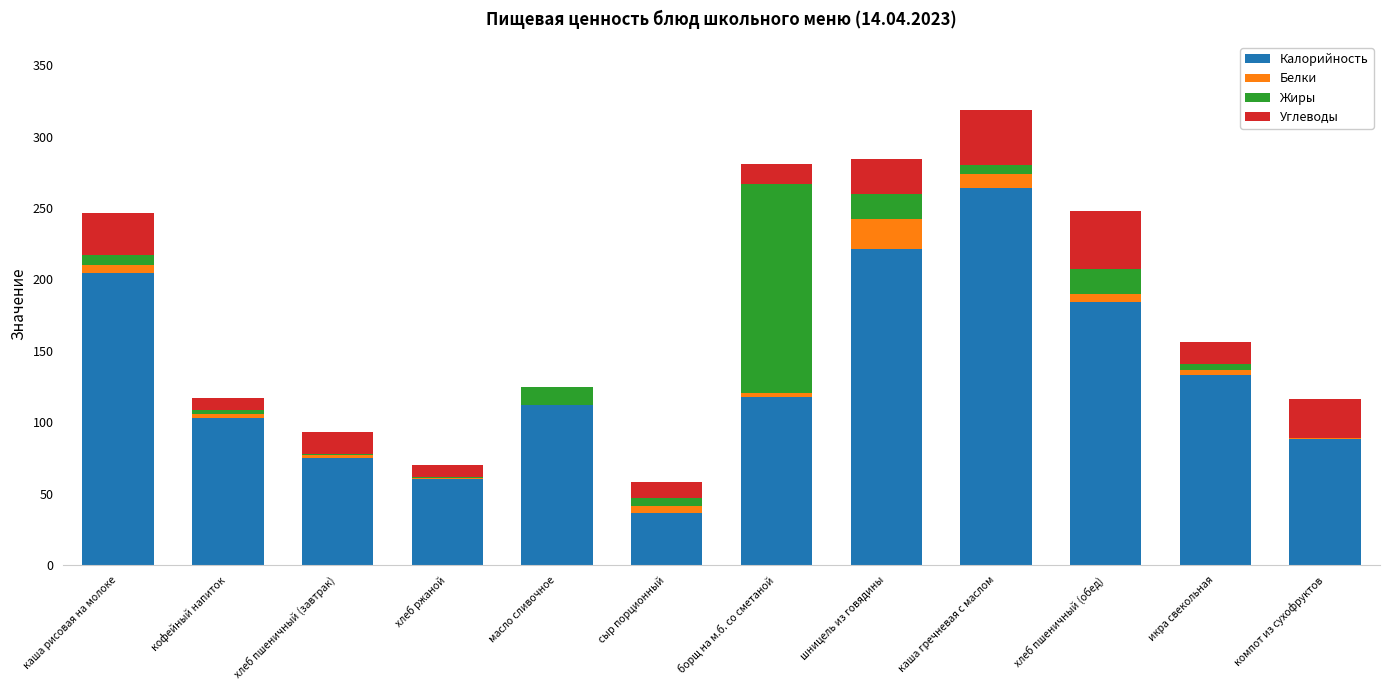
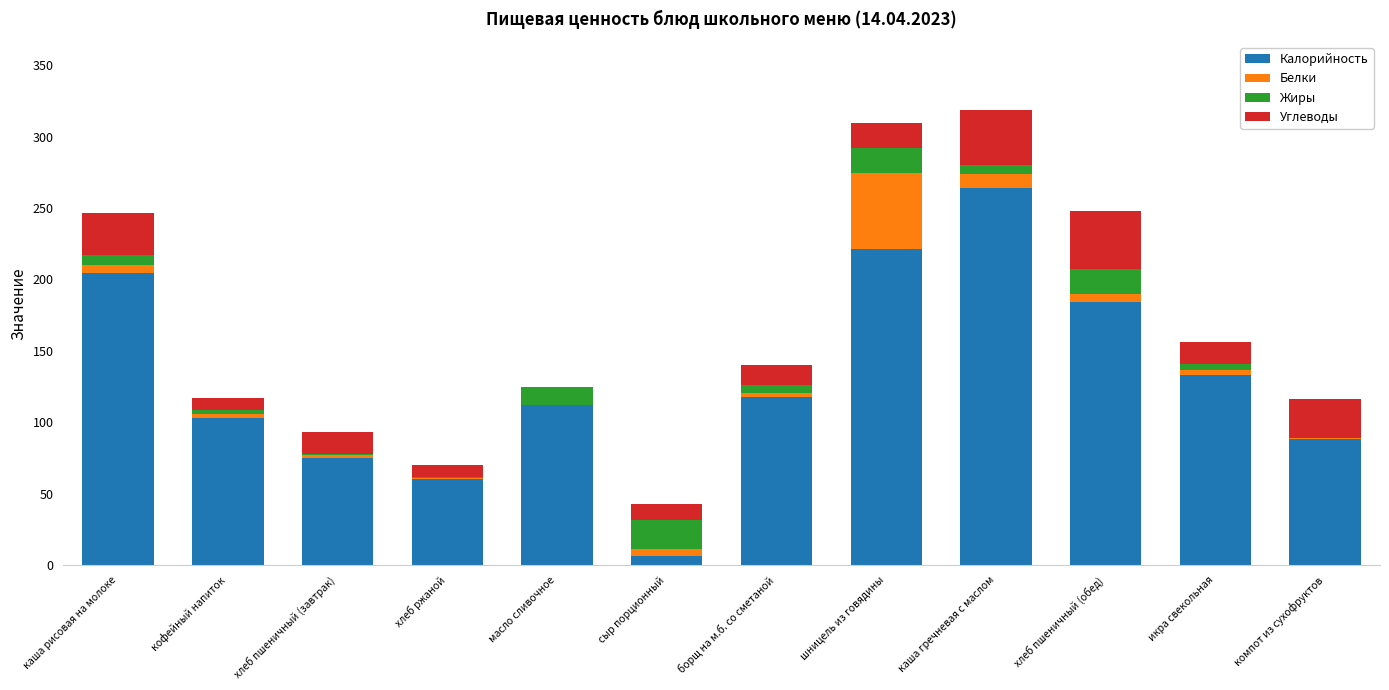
Калорийность, сыр порционный: 36 -> 6
Жиры, сыр порционный: 5 -> 20
Жиры, борщ на м.б. со сметаной: 147 -> 6
Белки, шницель из говядины: 22 -> 54
Углеводы, шницель из говядины: 24 -> 17
